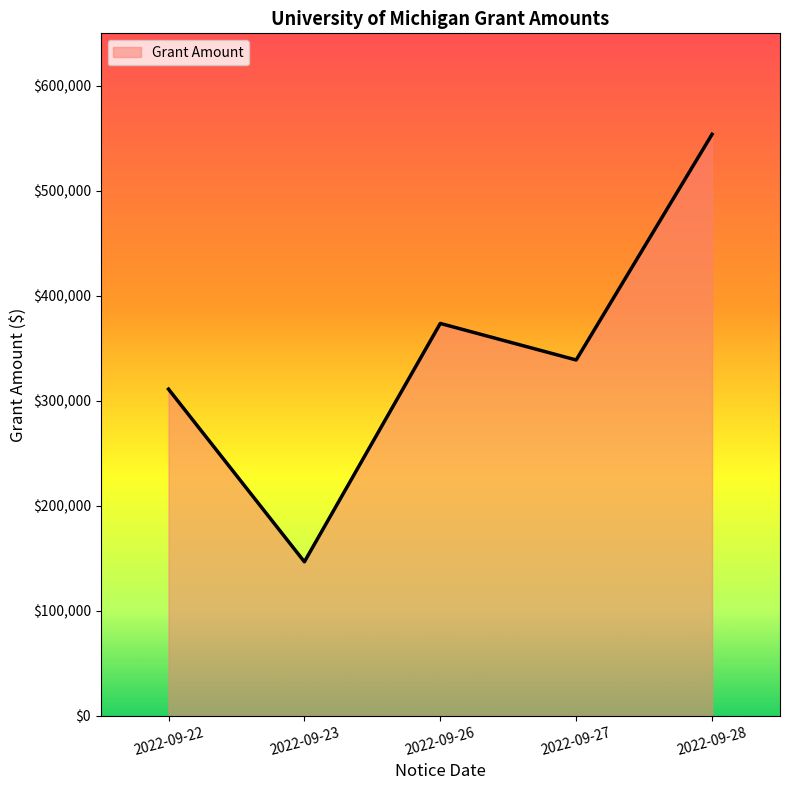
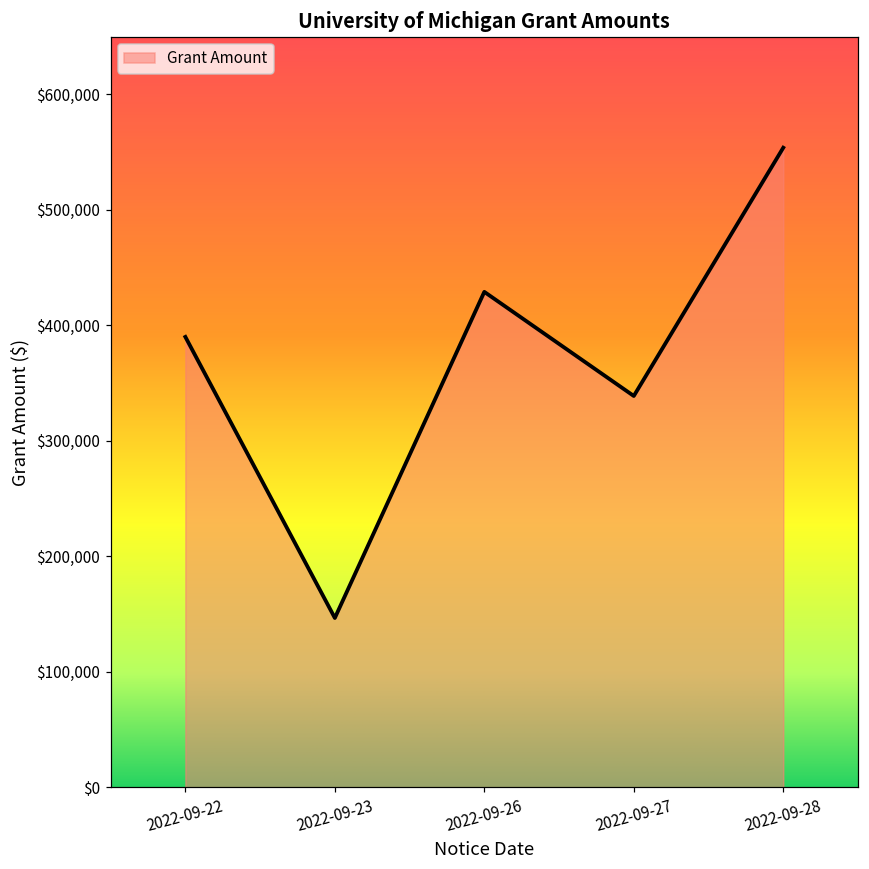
2022-09-22: $311,000 -> $390,000
2022-09-26: $374,000 -> $429,000
